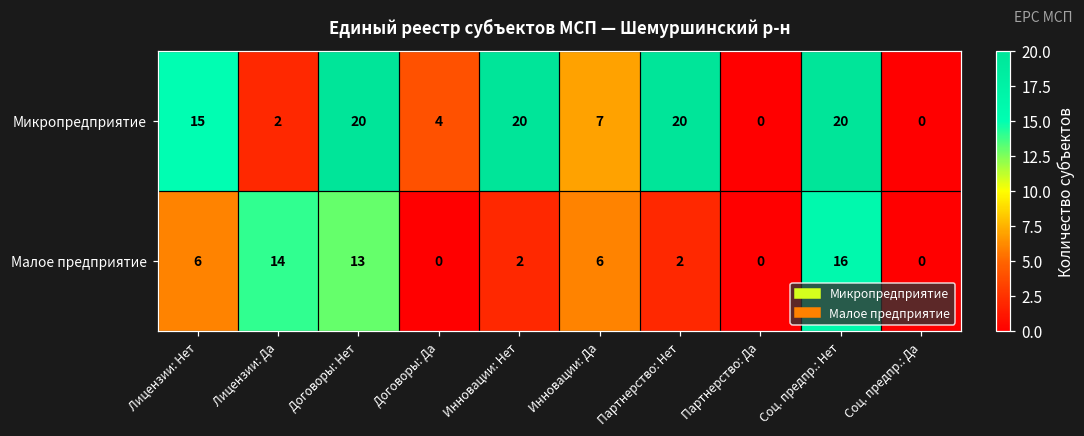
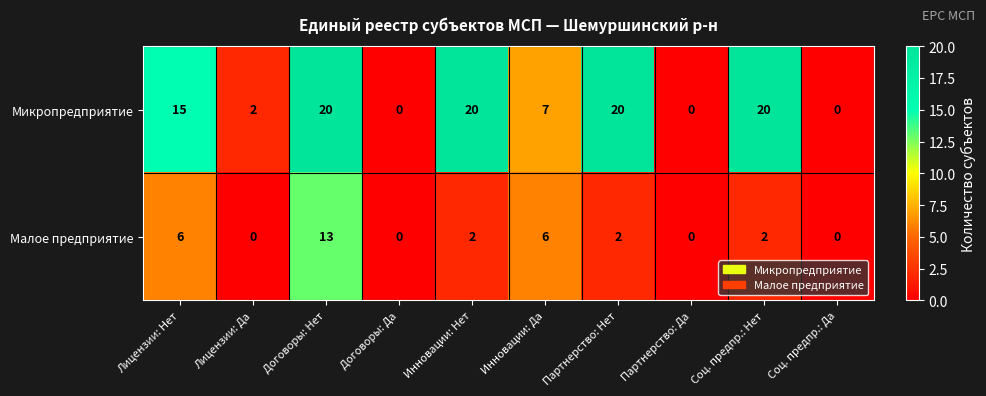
Микропредприятие, Договоры: Да: 4 -> 0
Малое предприятие, Лицензии: Да: 14 -> 0
Малое предприятие, Соц. предпр.: Нет: 16 -> 2
